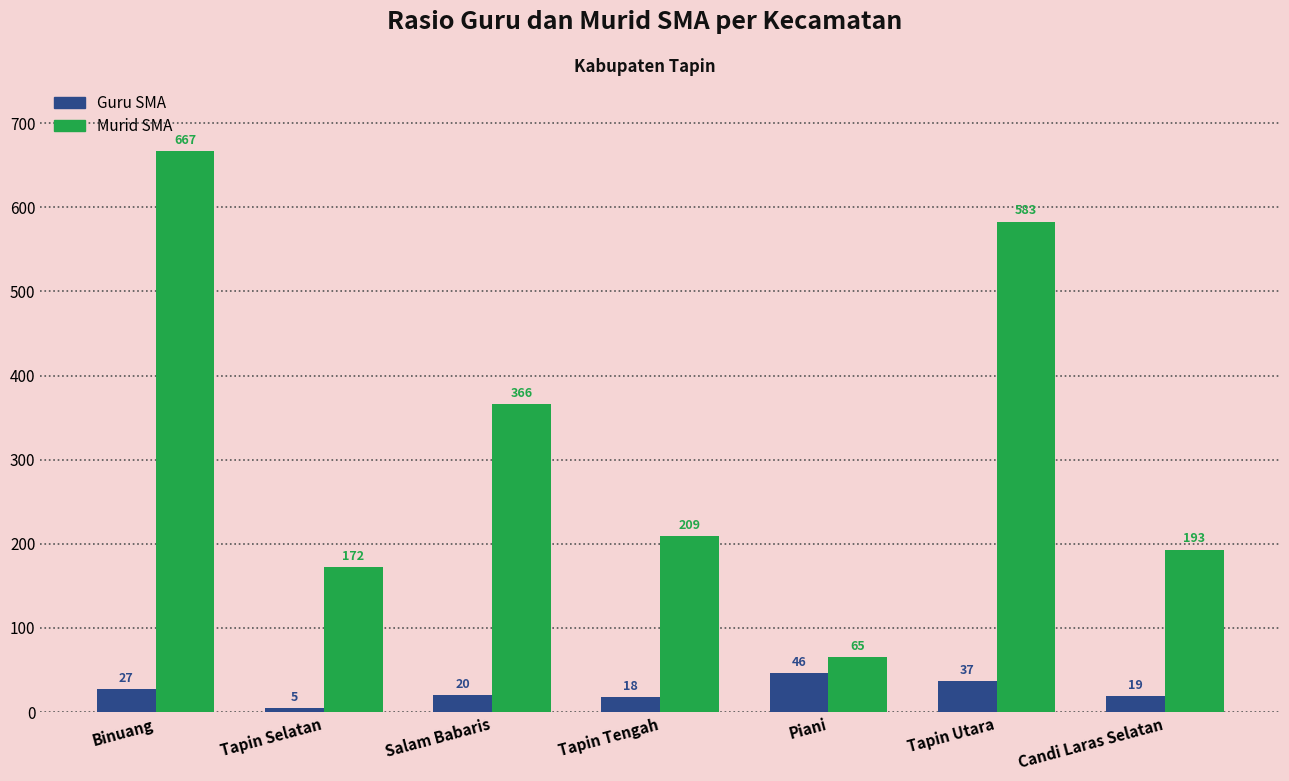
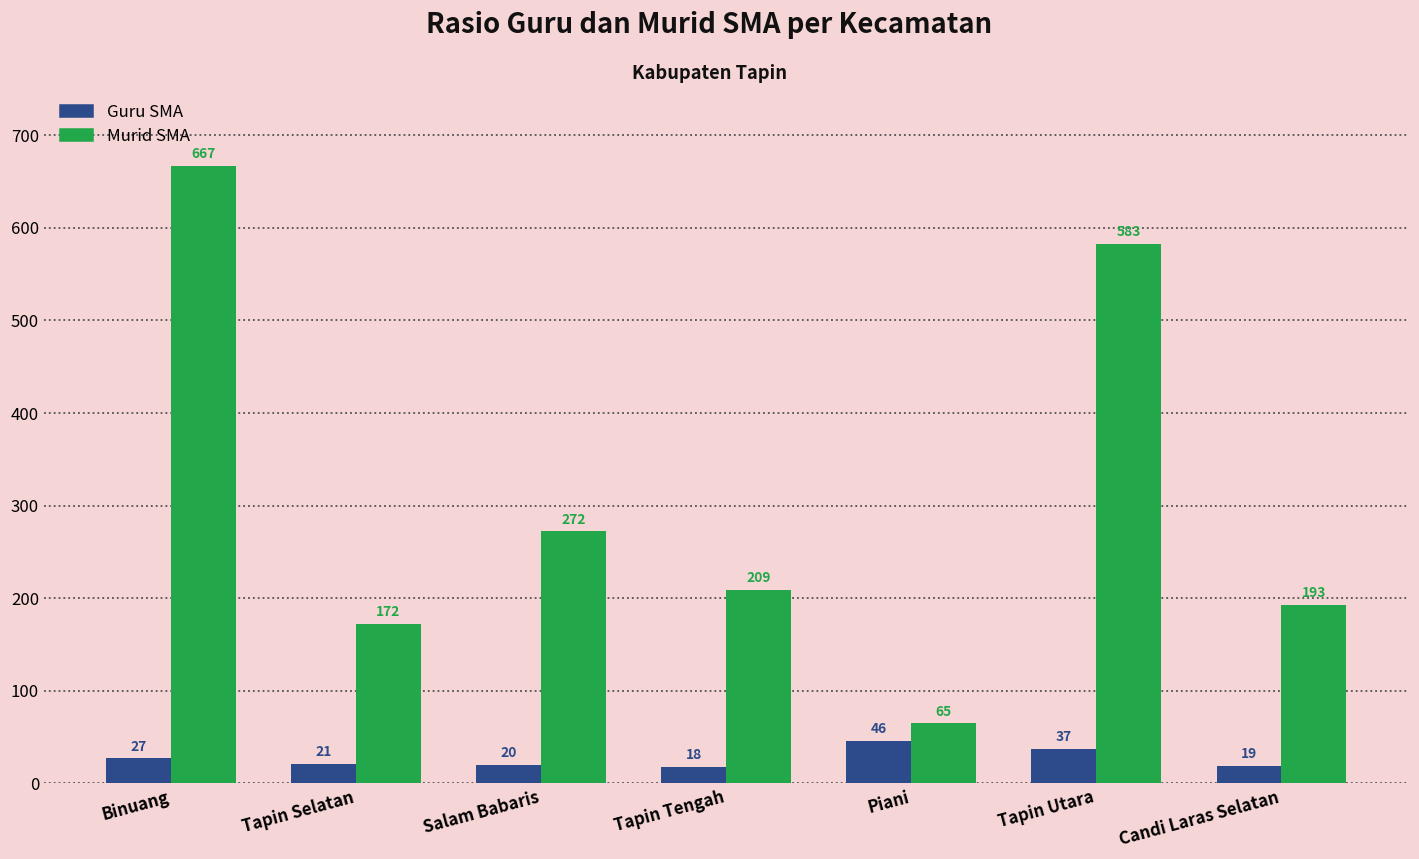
Guru SMA, Tapin Selatan: 5 -> 21
Murid SMA, Salam Babaris: 366 -> 272
